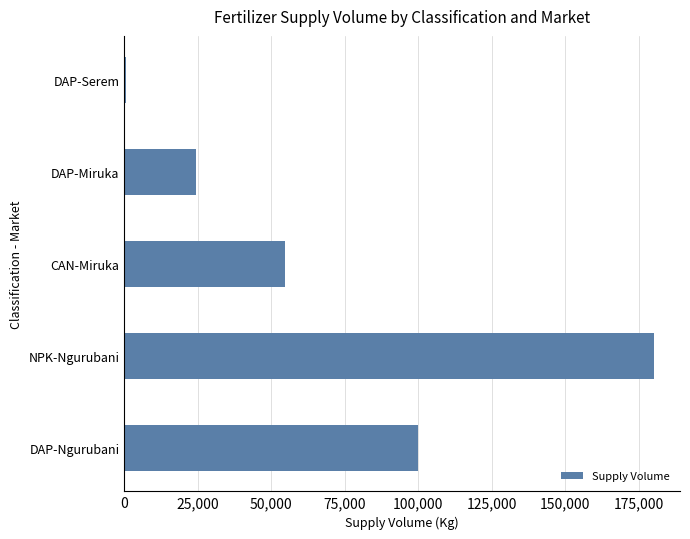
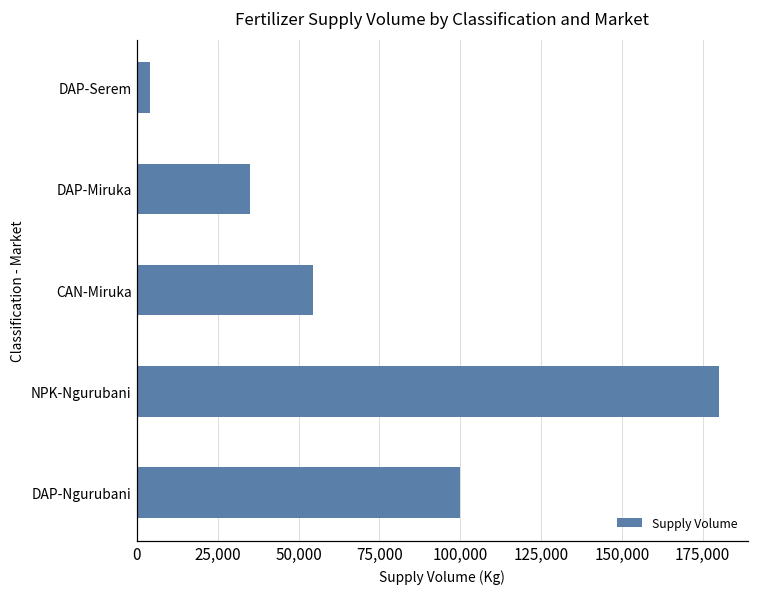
DAP-Serem: 1,000 -> 4,000
DAP-Miruka: 24,000 -> 35,000
